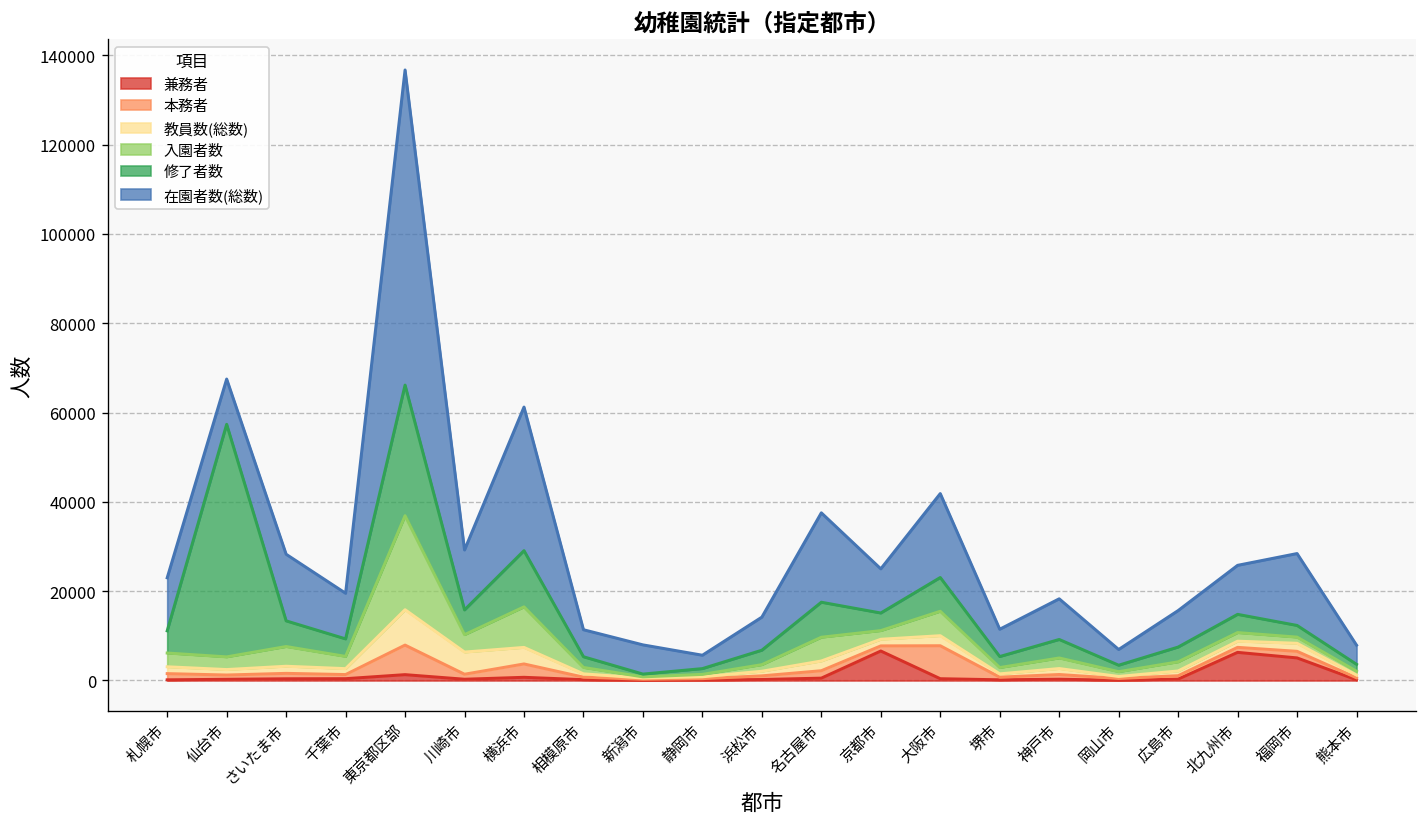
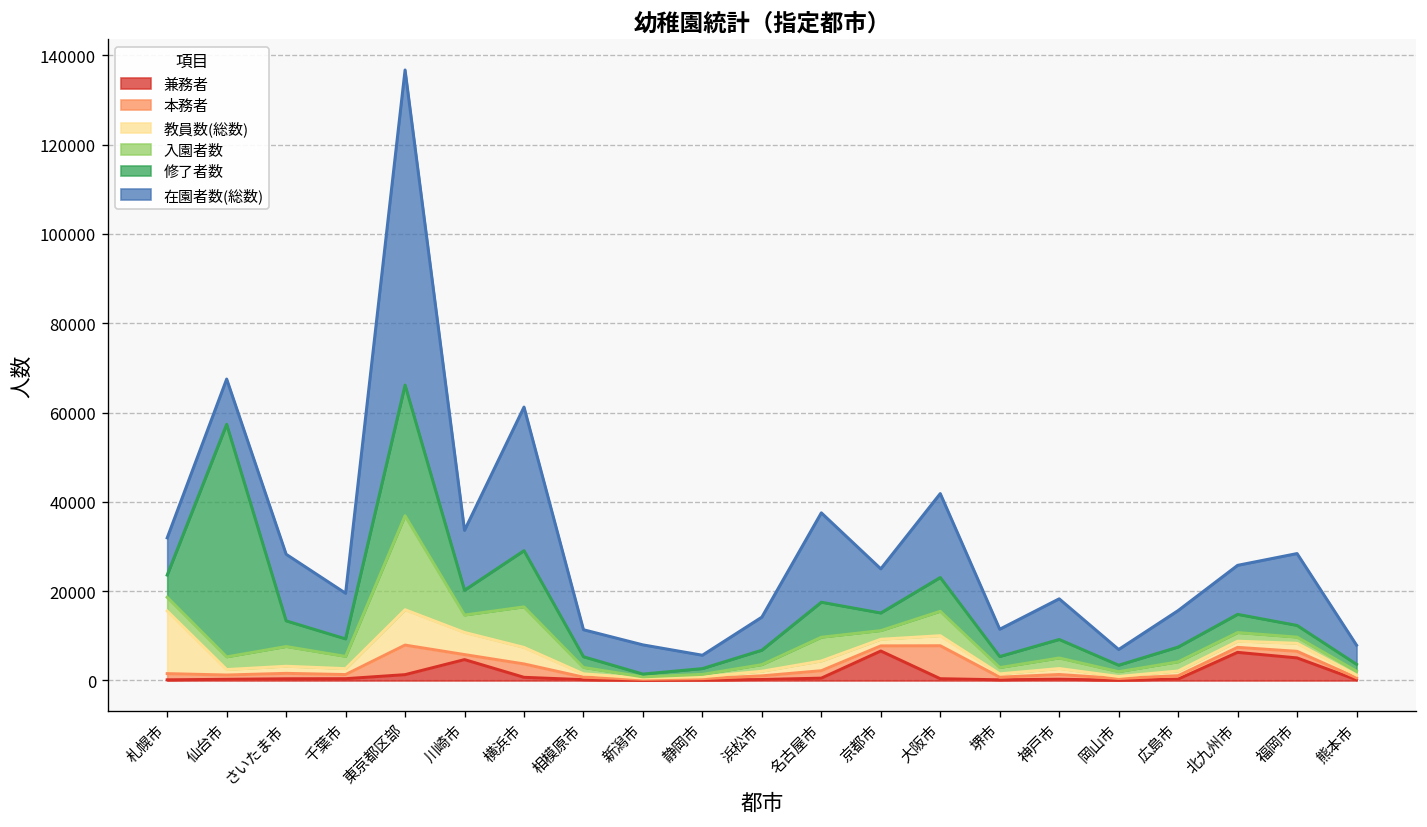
教員数(総数), 札幌市: 2000 -> 14000
在園者数(総数), 札幌市: 12000 -> 8000
兼務者, 川崎市: 0 -> 5000
